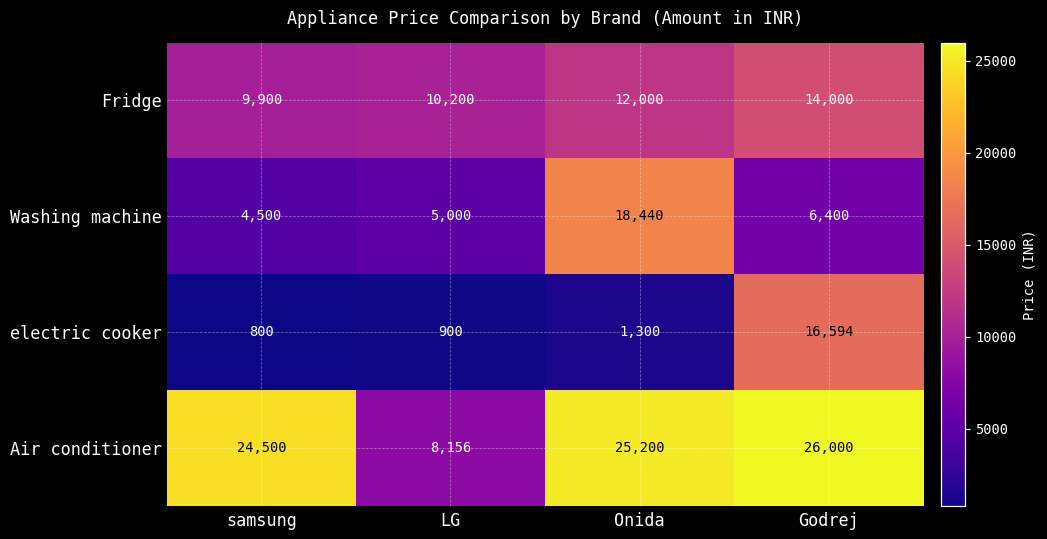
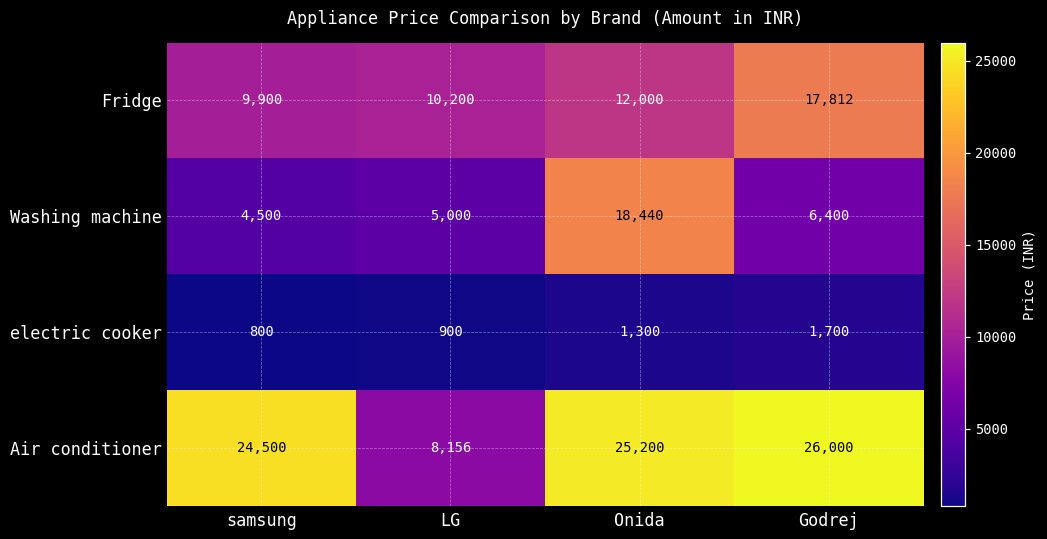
Fridge, Godrej: 14,000 -> 17,812
electric cooker, Godrej: 16,594 -> 1,700
